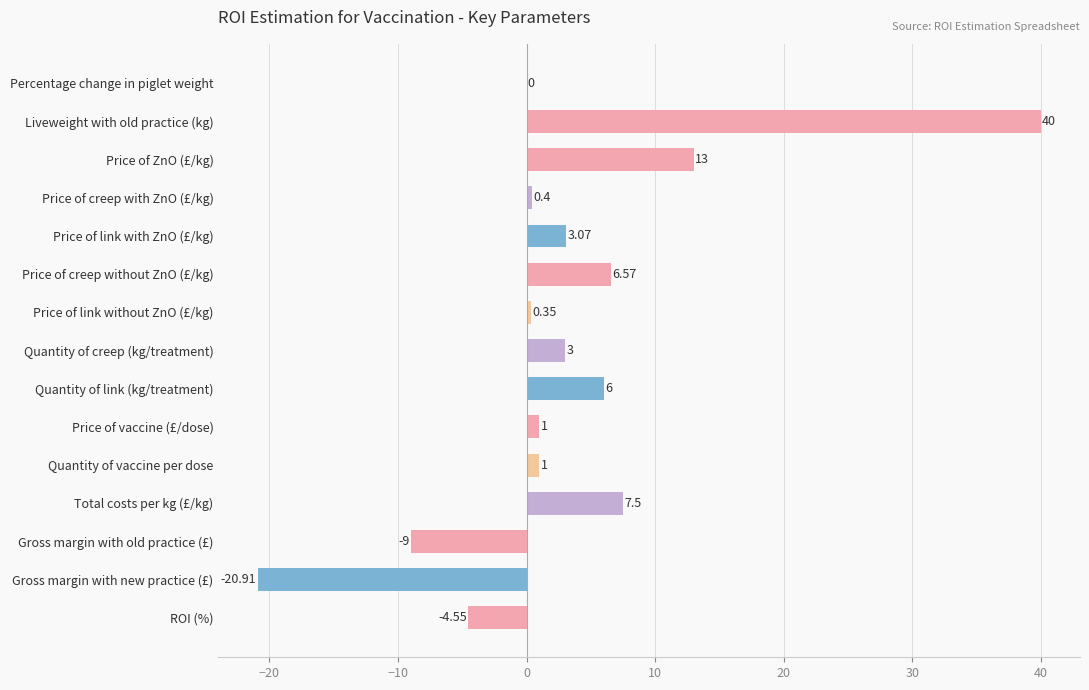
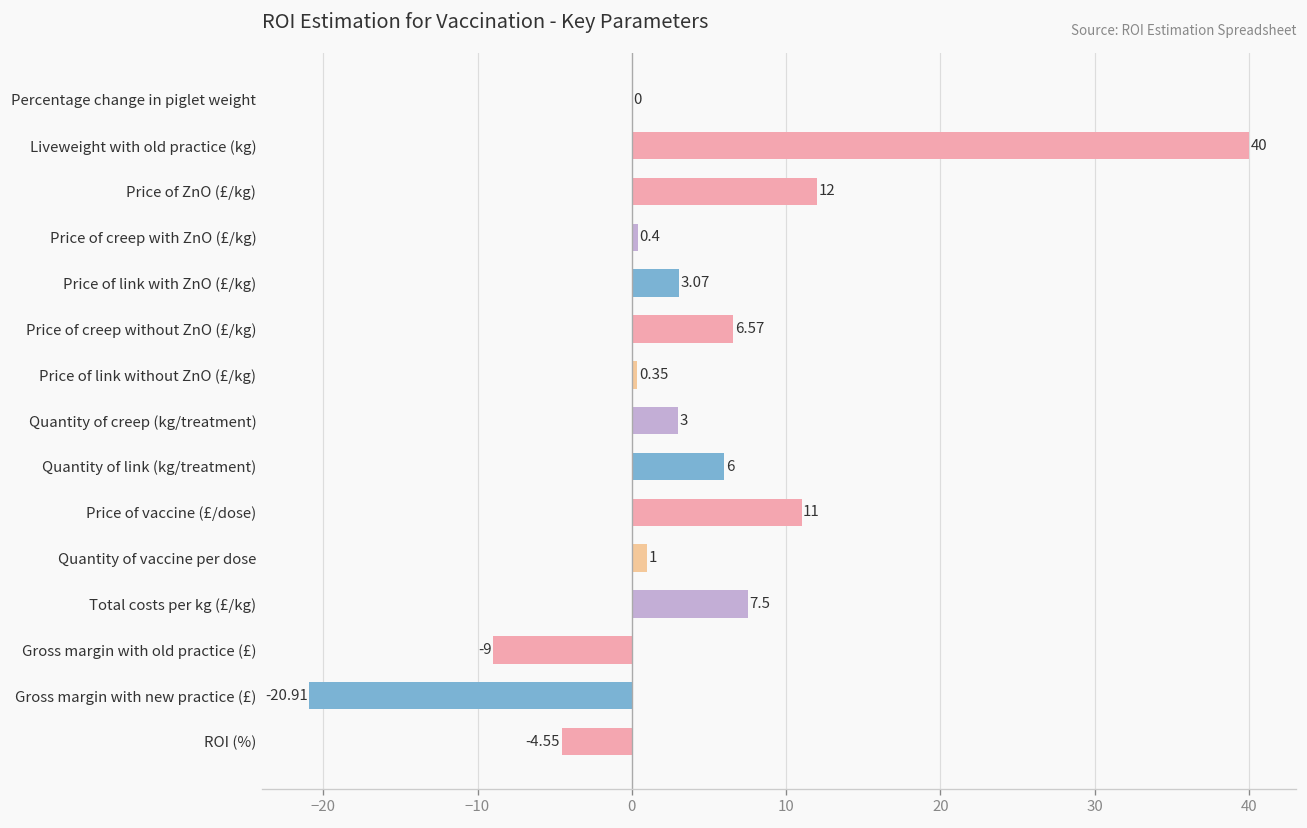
Price of ZnO (£/kg): 13 -> 12
Price of vaccine (£/dose): 1 -> 11
